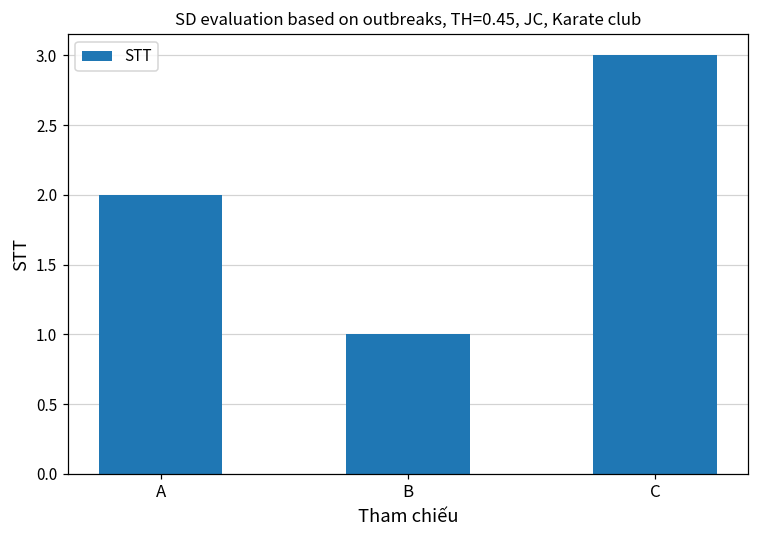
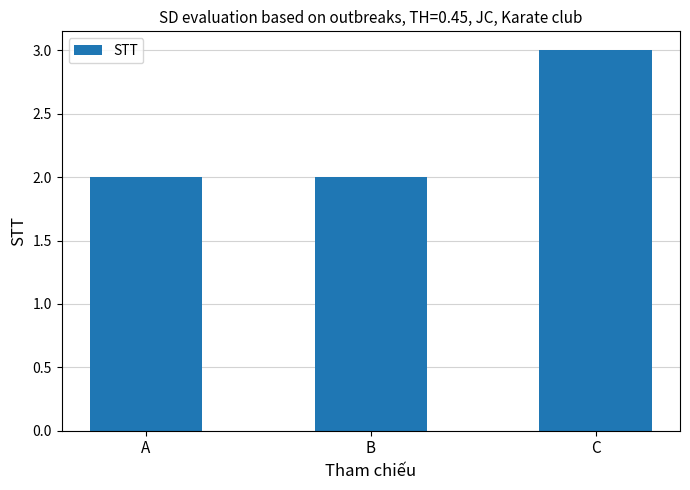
B: 1 -> 2
